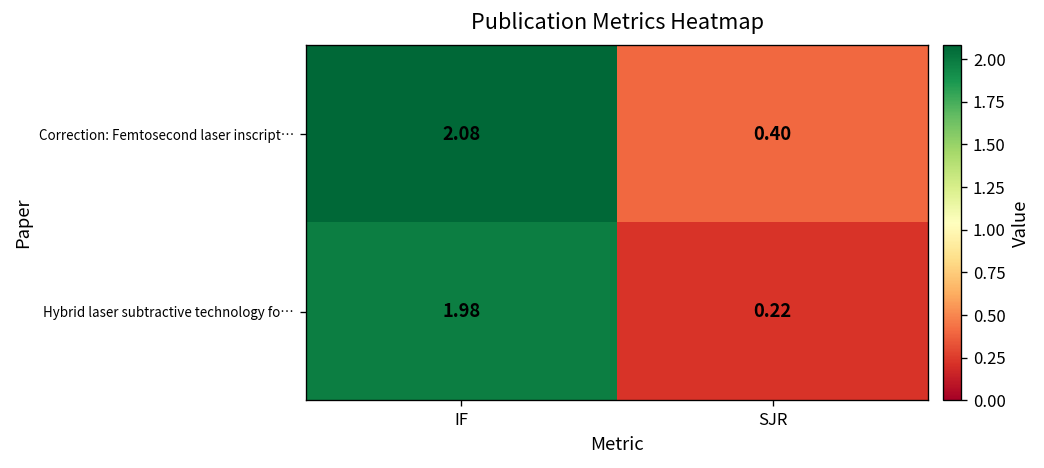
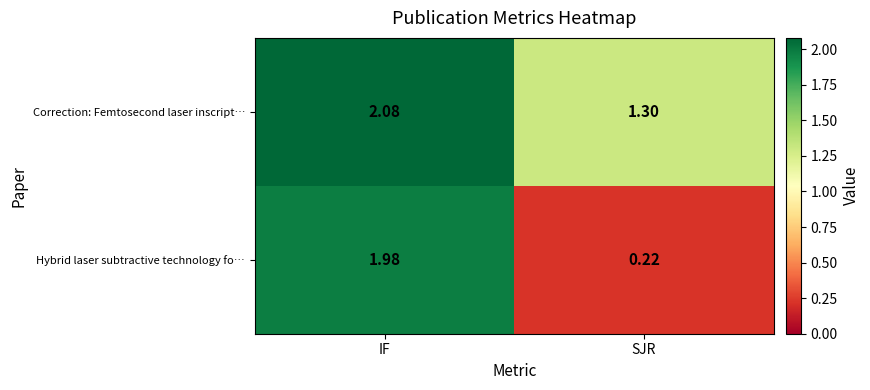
Correction: Femtosecond laser inscript…, SJR: 0.40 -> 1.30
